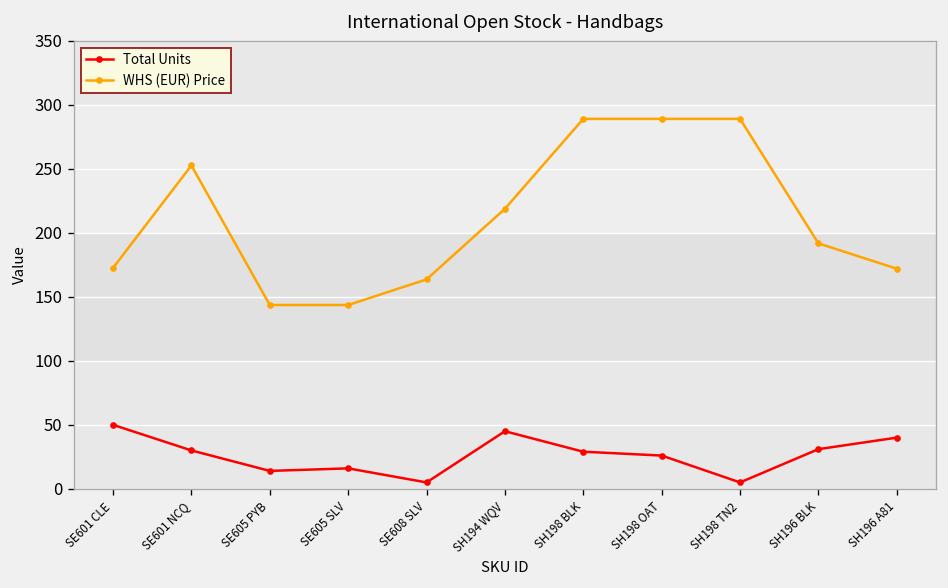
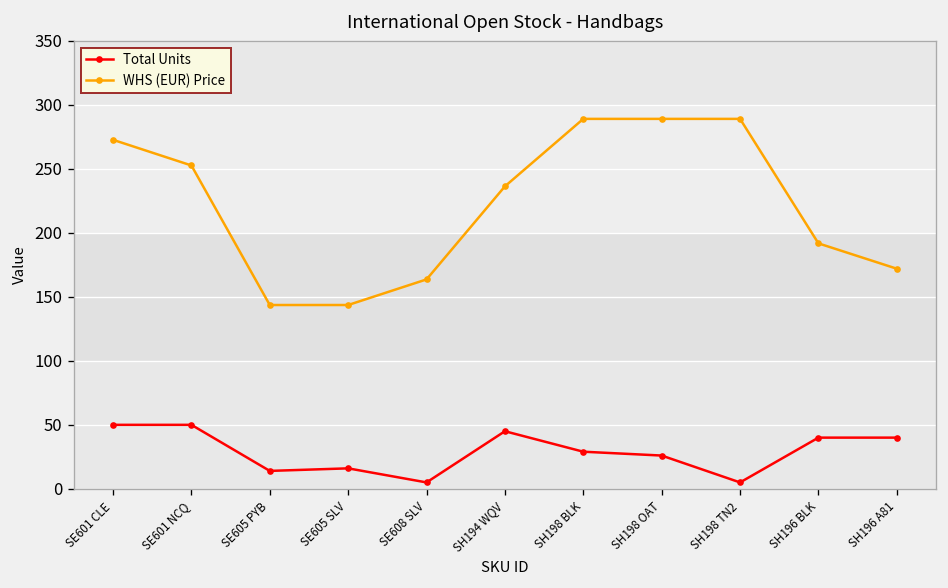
WHS (EUR) Price, SE601 CLE: 173 -> 273
Total Units, SE601 NCQ: 30 -> 50
WHS (EUR) Price, SH194 WQV: 219 -> 236
Total Units, SH196 BLK: 31 -> 40
